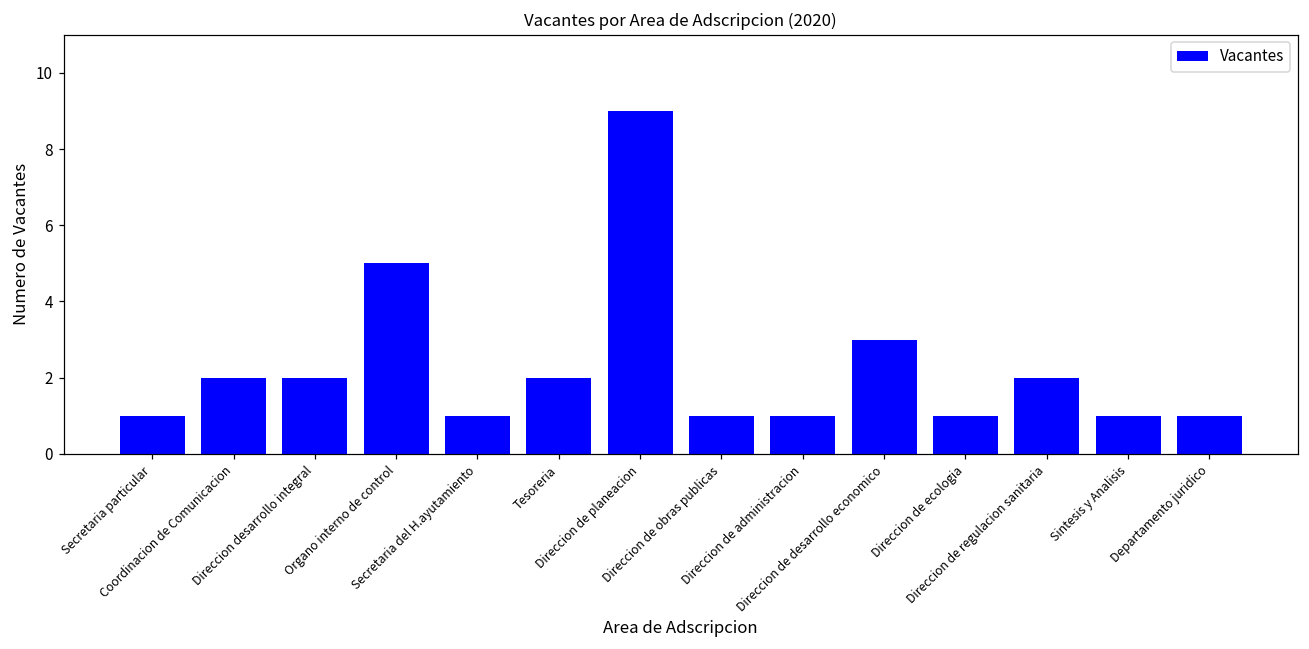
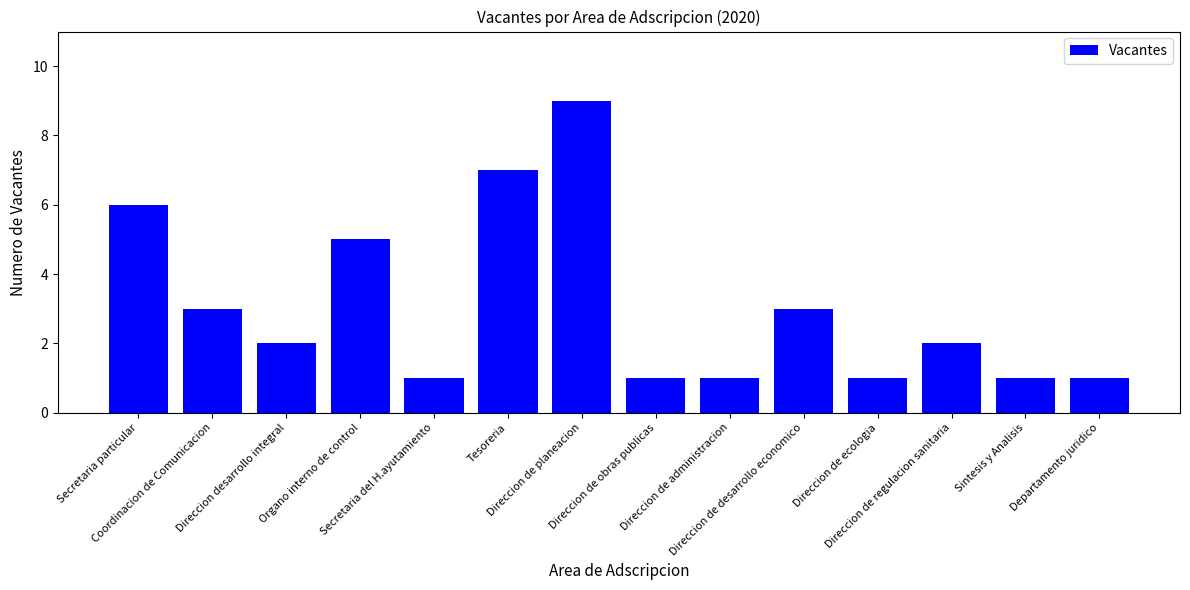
Secretaria particular: 1 -> 6
Coordinacion de Comunicacion: 2 -> 3
Tesoreria: 2 -> 7
